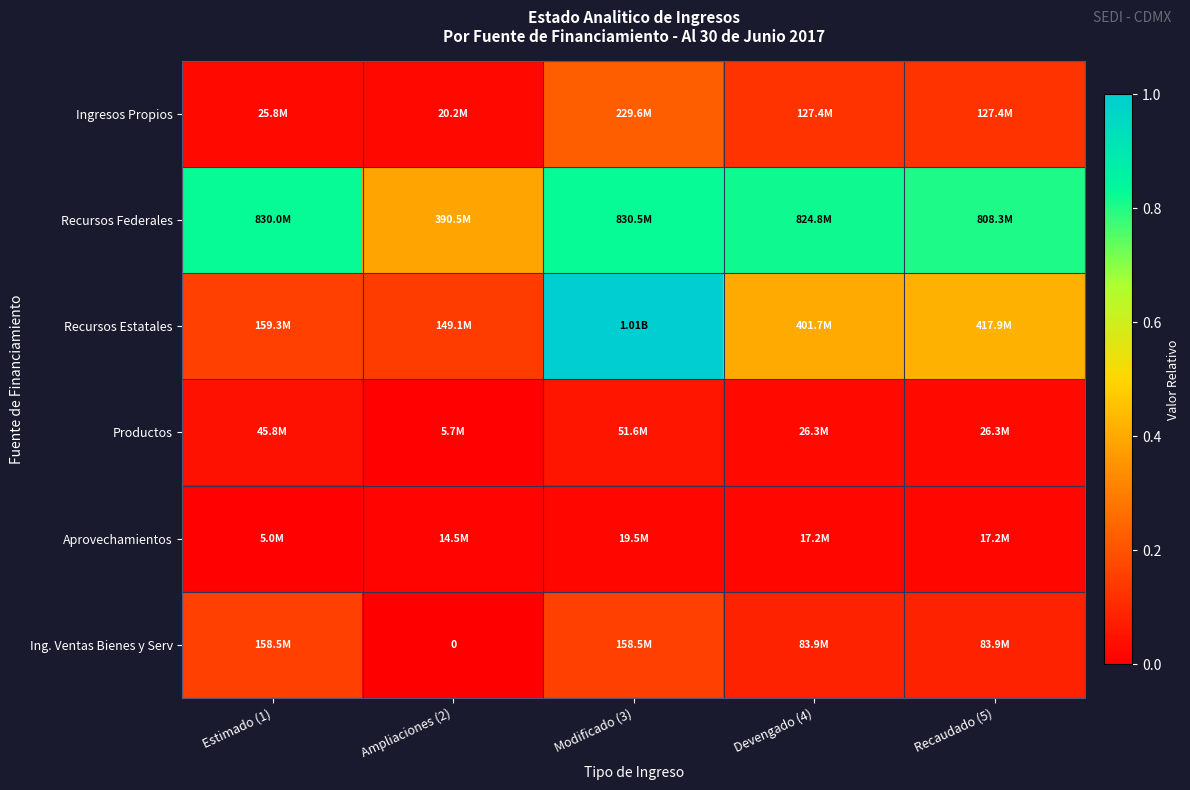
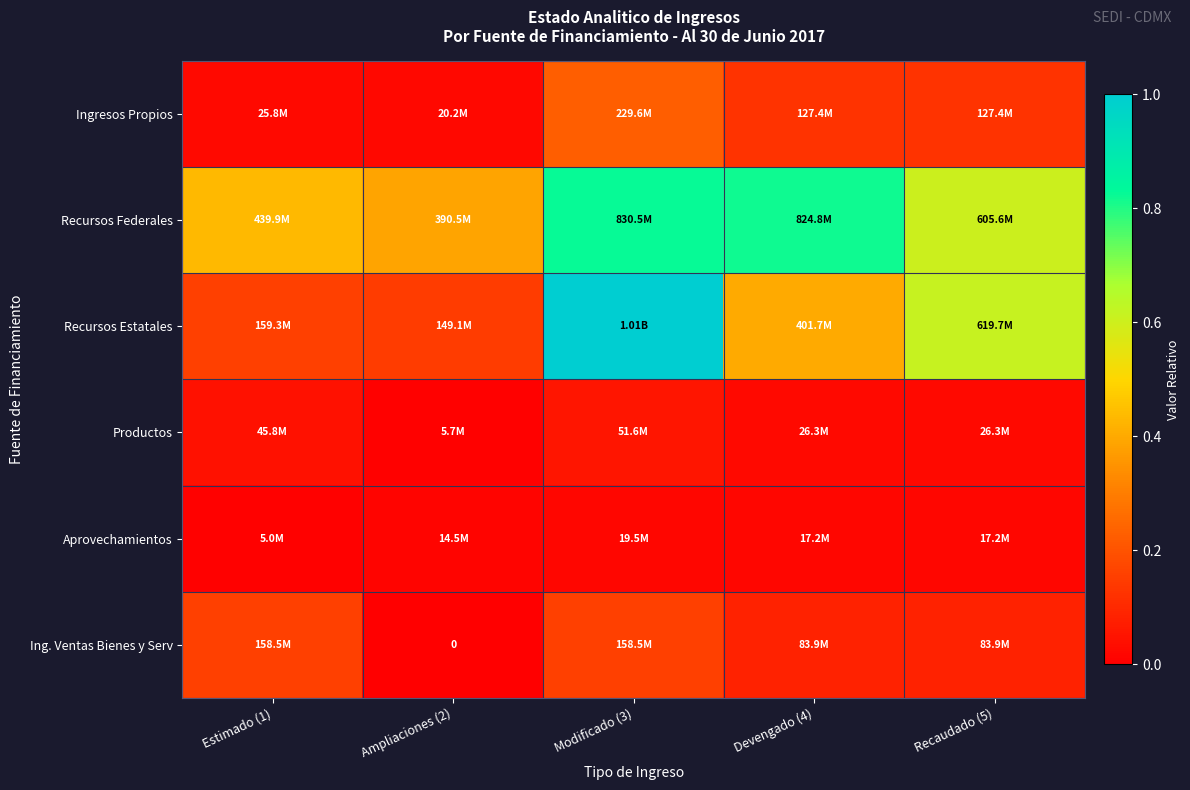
Recursos Federales, Estimado (1): 830.0M -> 439.9M
Recursos Federales, Recaudado (5): 808.3M -> 605.6M
Recursos Estatales, Recaudado (5): 417.9M -> 619.7M
